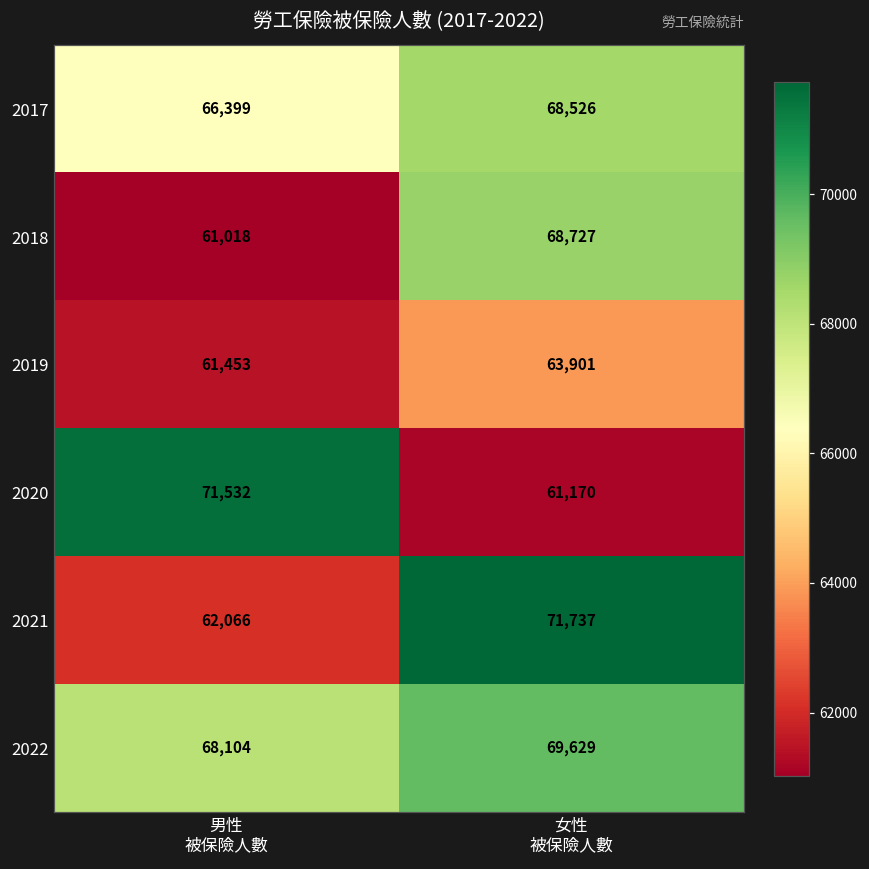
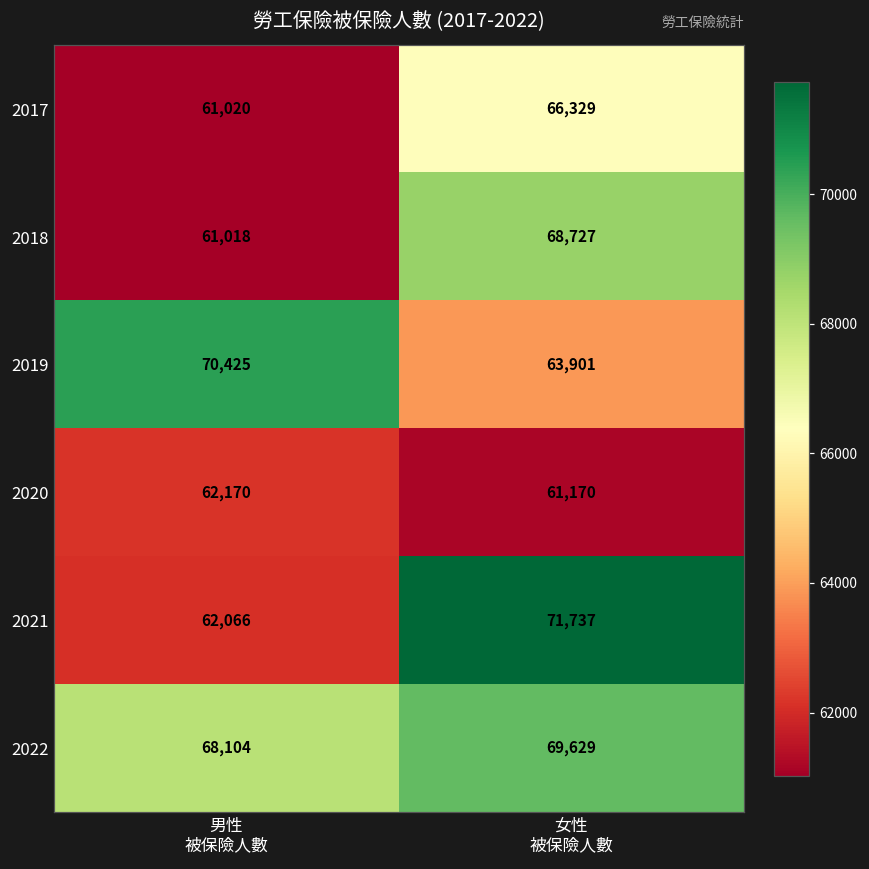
2017, 男性 被保險人數: 66,399 -> 61,020
2017, 女性 被保險人數: 68,526 -> 66,329
2019, 男性 被保險人數: 61,453 -> 70,425
2020, 男性 被保險人數: 71,532 -> 62,170
